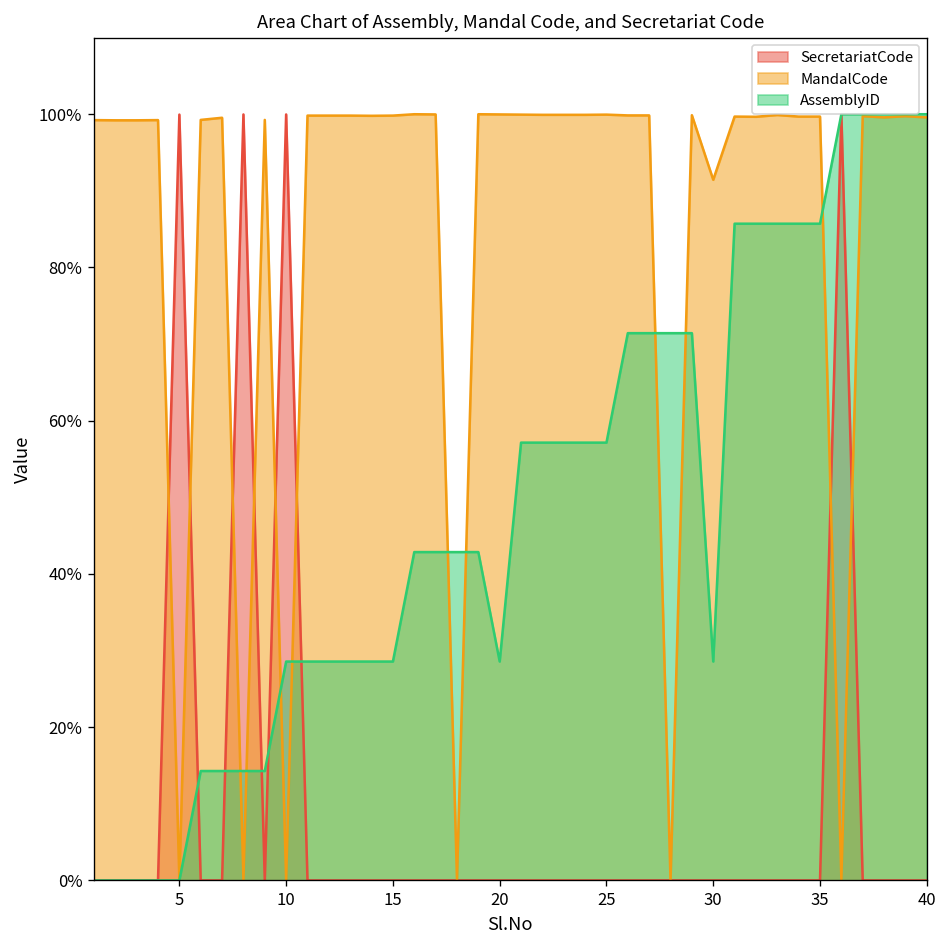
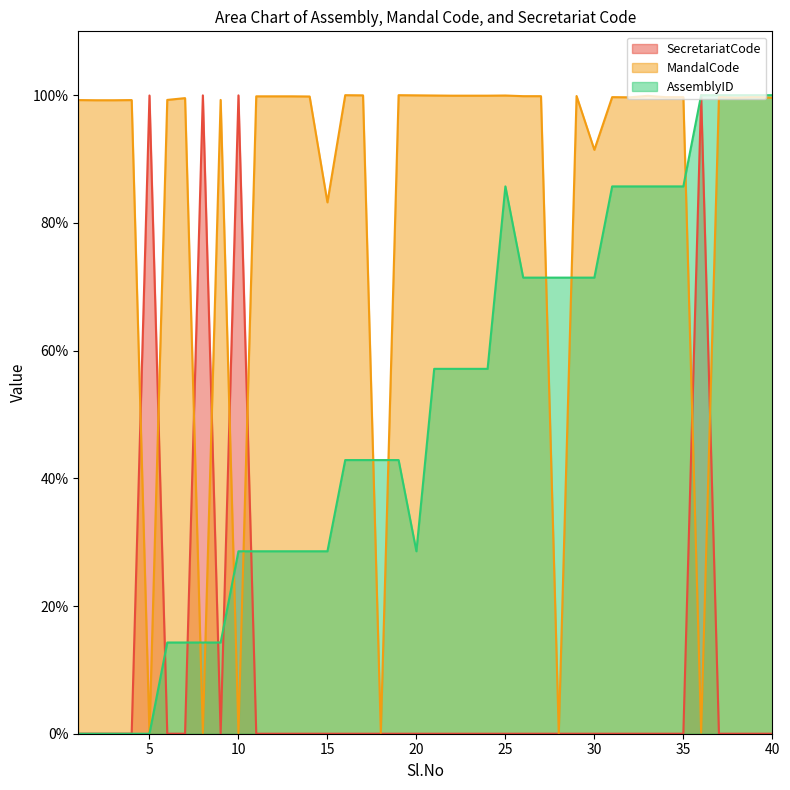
MandalCode, 15: 100% -> 83%
AssemblyID, 25: 57% -> 86%
AssemblyID, 30: 29% -> 71%
